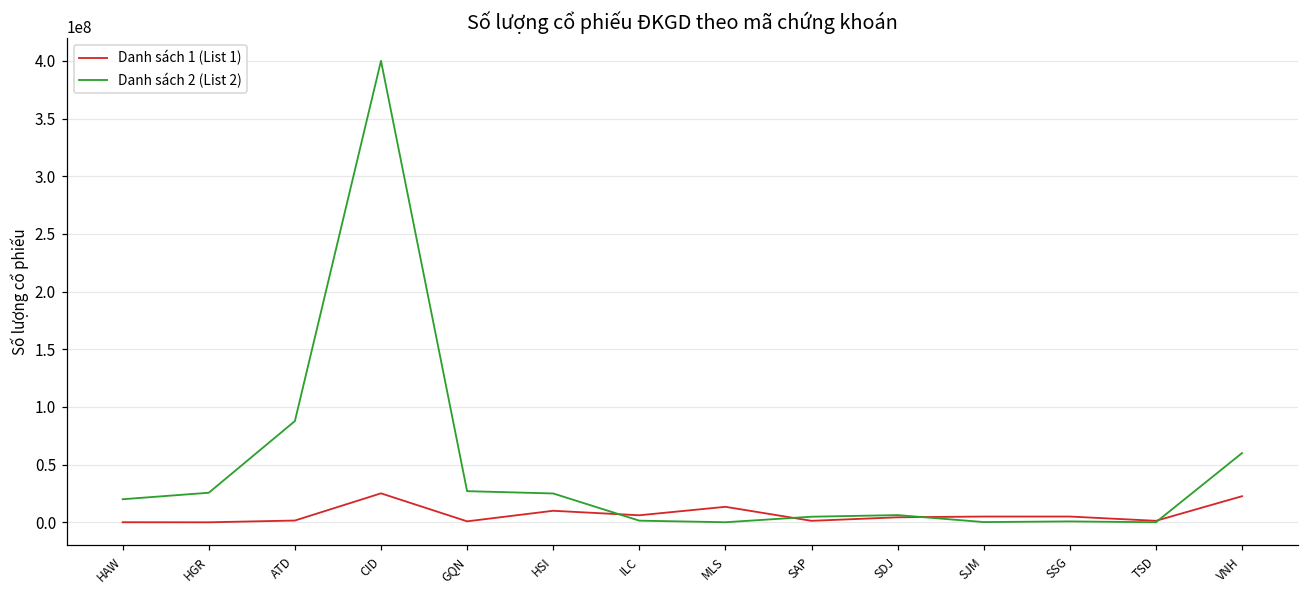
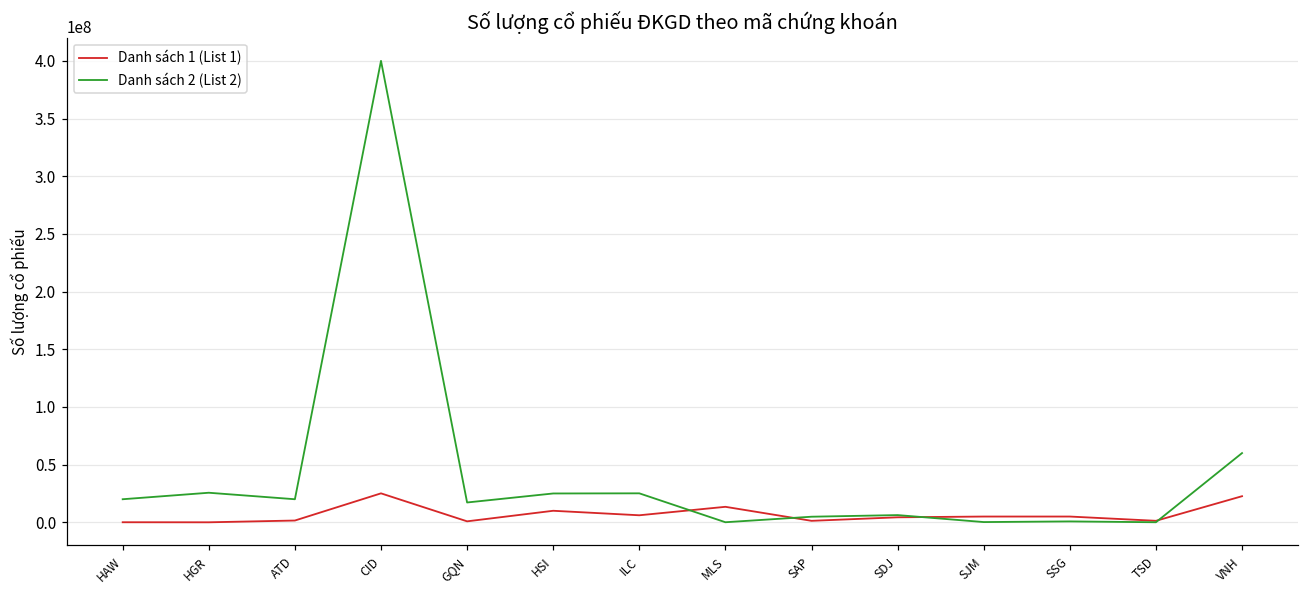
Danh sách 2 (List 2), ATD: 88000000 -> 20000000
Danh sách 2 (List 2), GQN: 27000000 -> 17000000
Danh sách 2 (List 2), ILC: 1000000 -> 25000000
